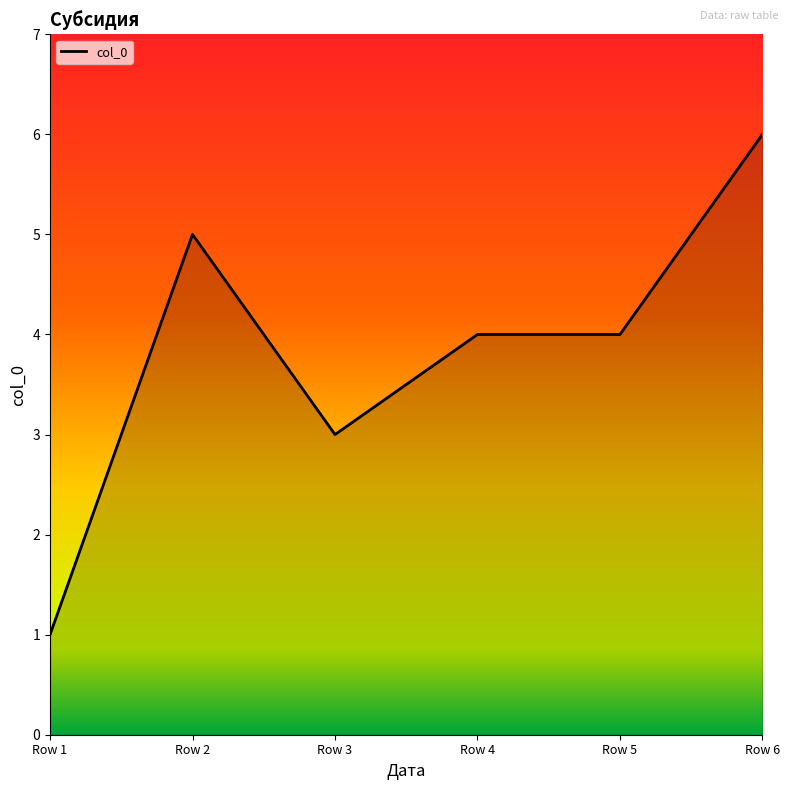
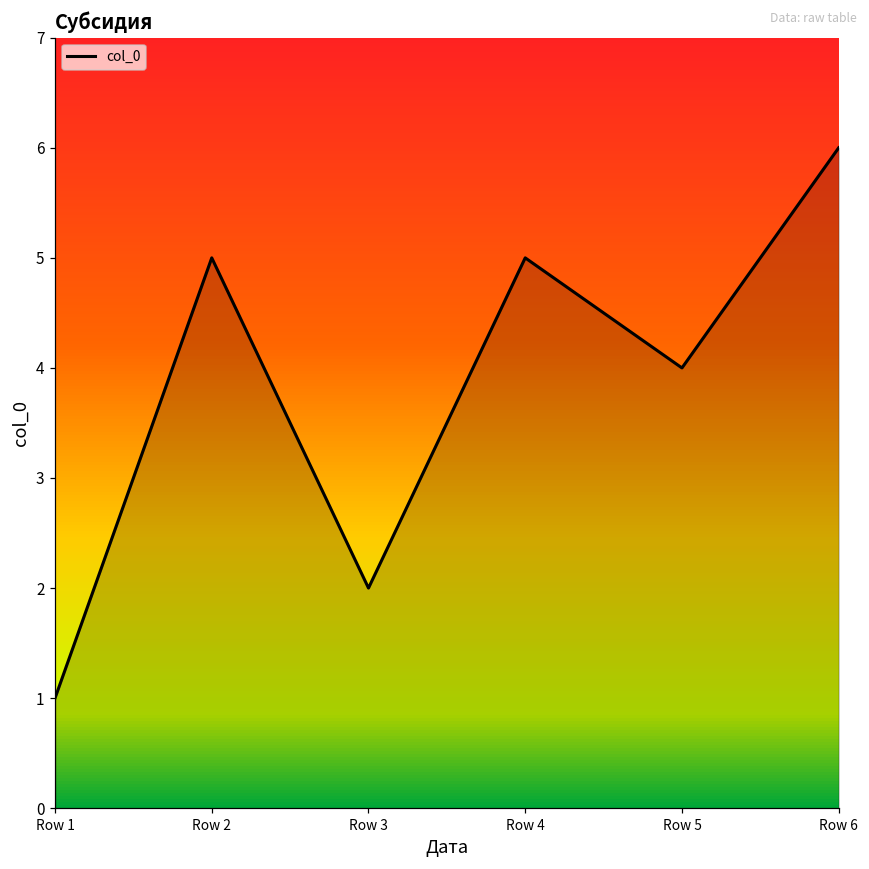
Row 3: 3 -> 2
Row 4: 4 -> 5
